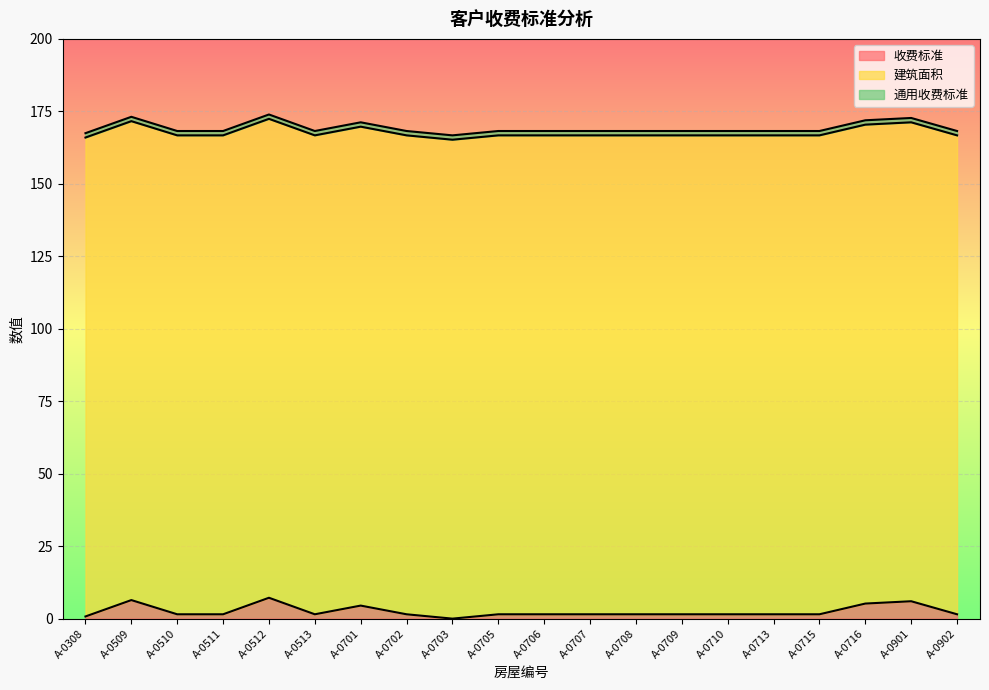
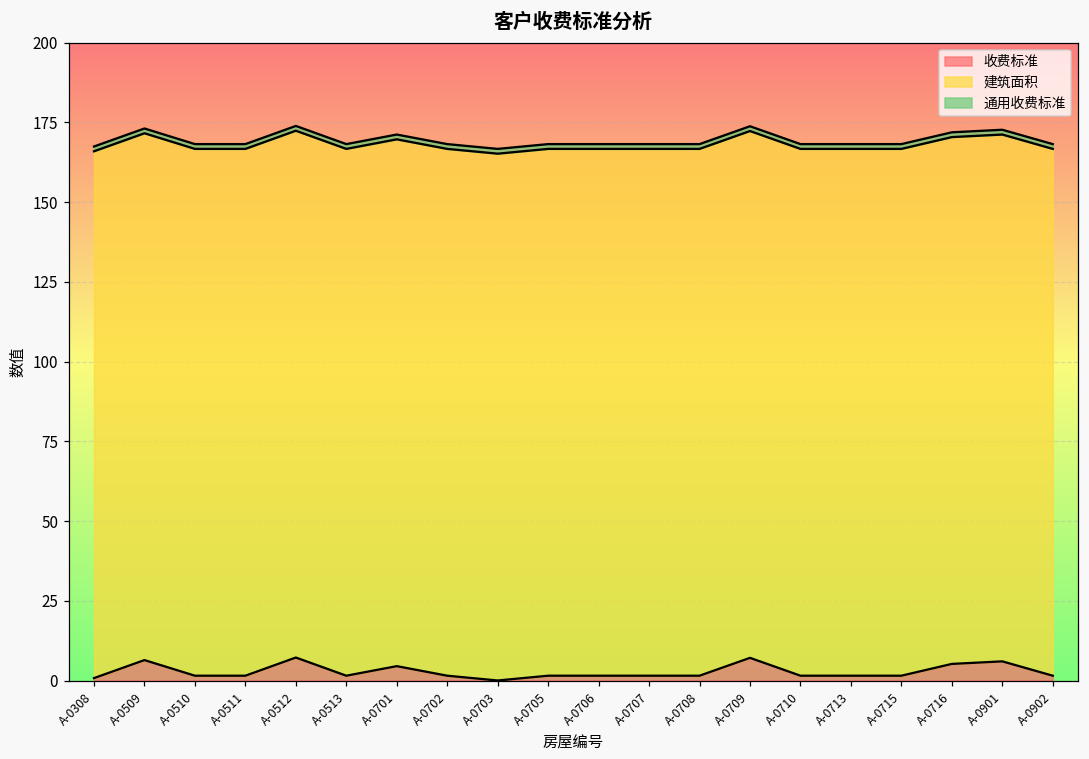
收费标准, A-0709: 2 -> 7
